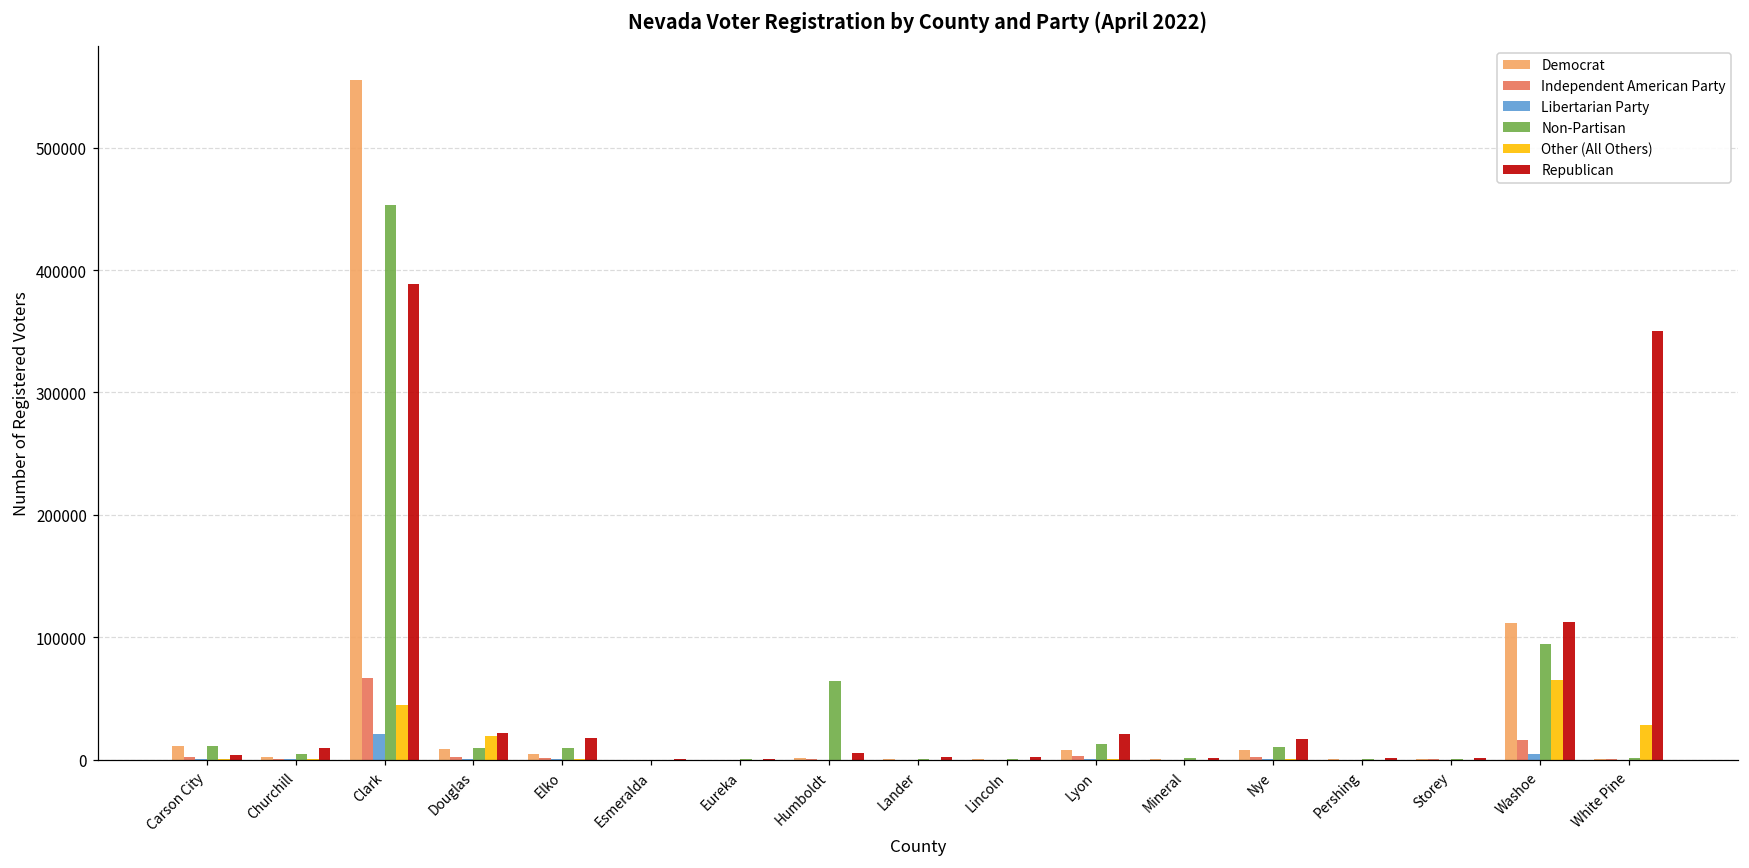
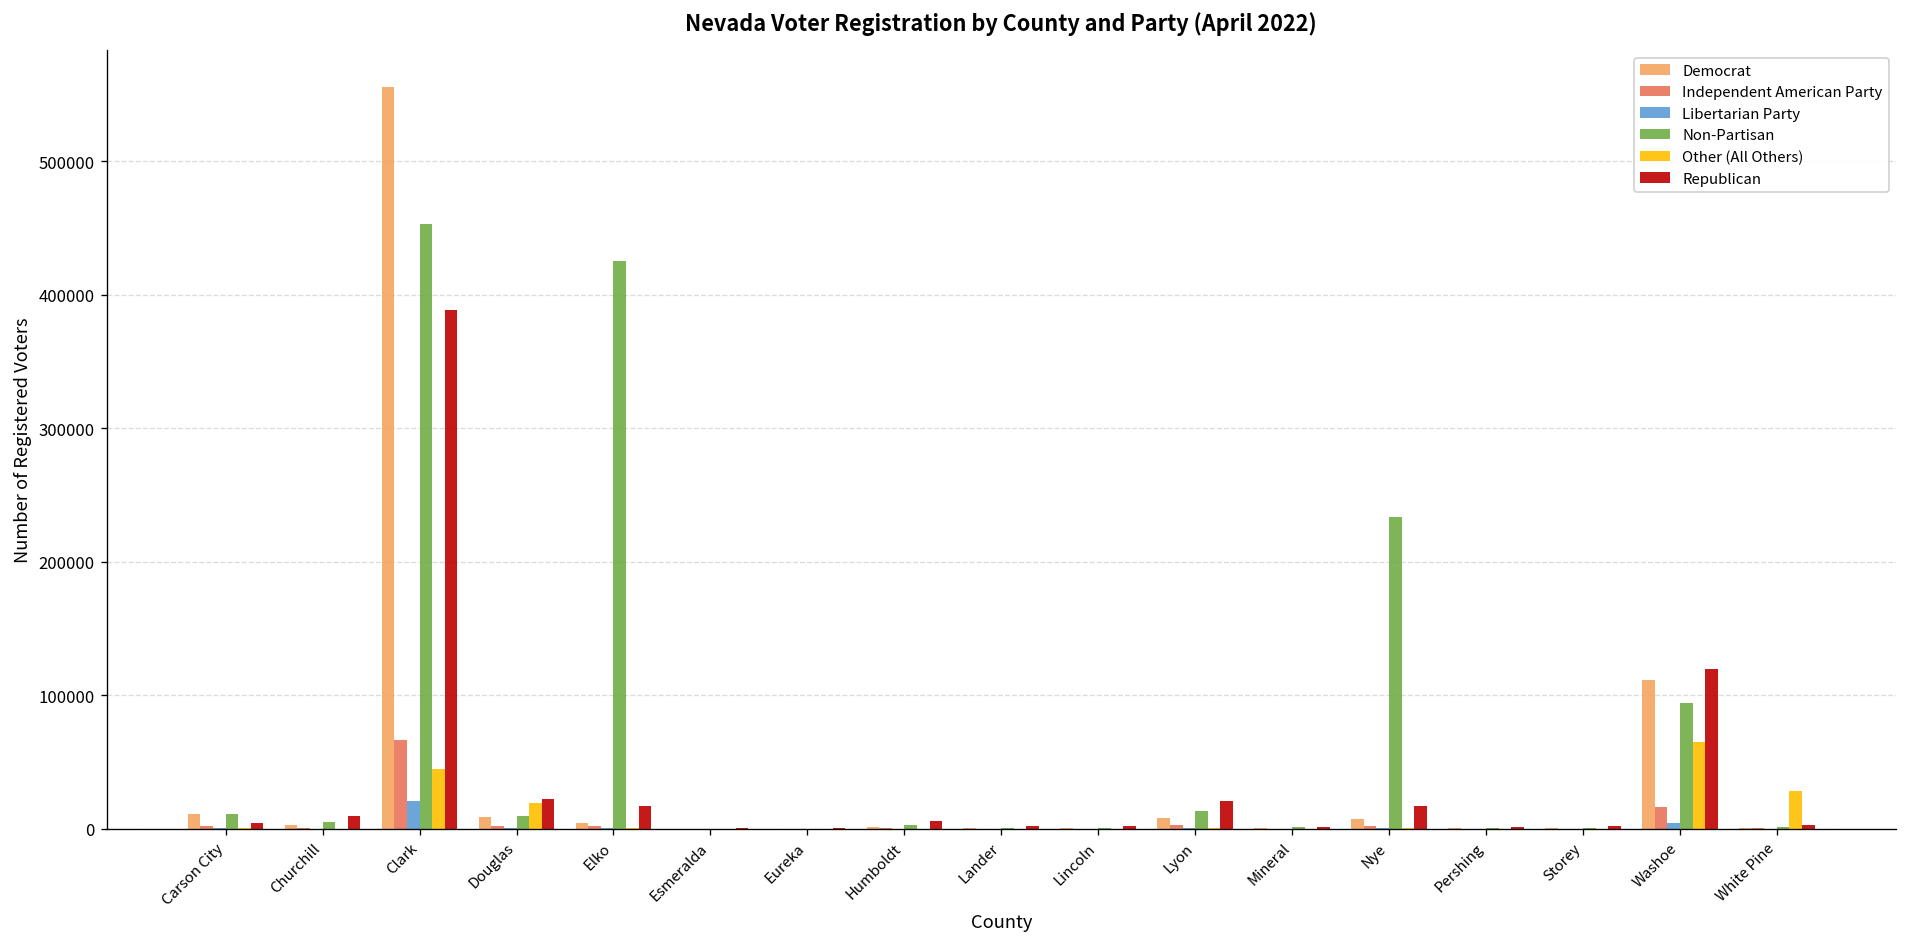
Non-Partisan, Elko: 9000 -> 425000
Non-Partisan, Humboldt: 64000 -> 3000
Non-Partisan, Nye: 11000 -> 234000
Republican, Washoe: 113000 -> 120000
Republican, White Pine: 350000 -> 3000
